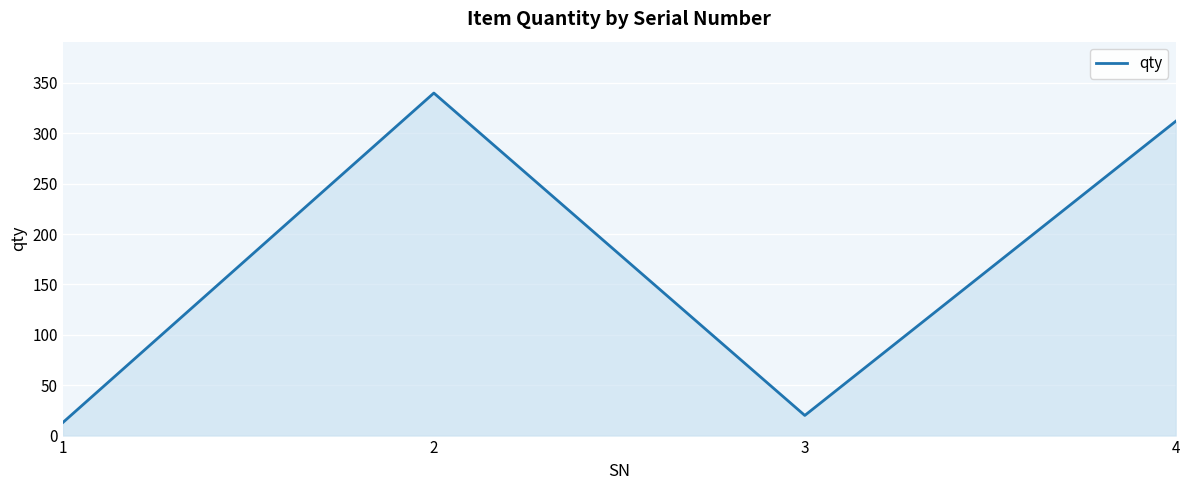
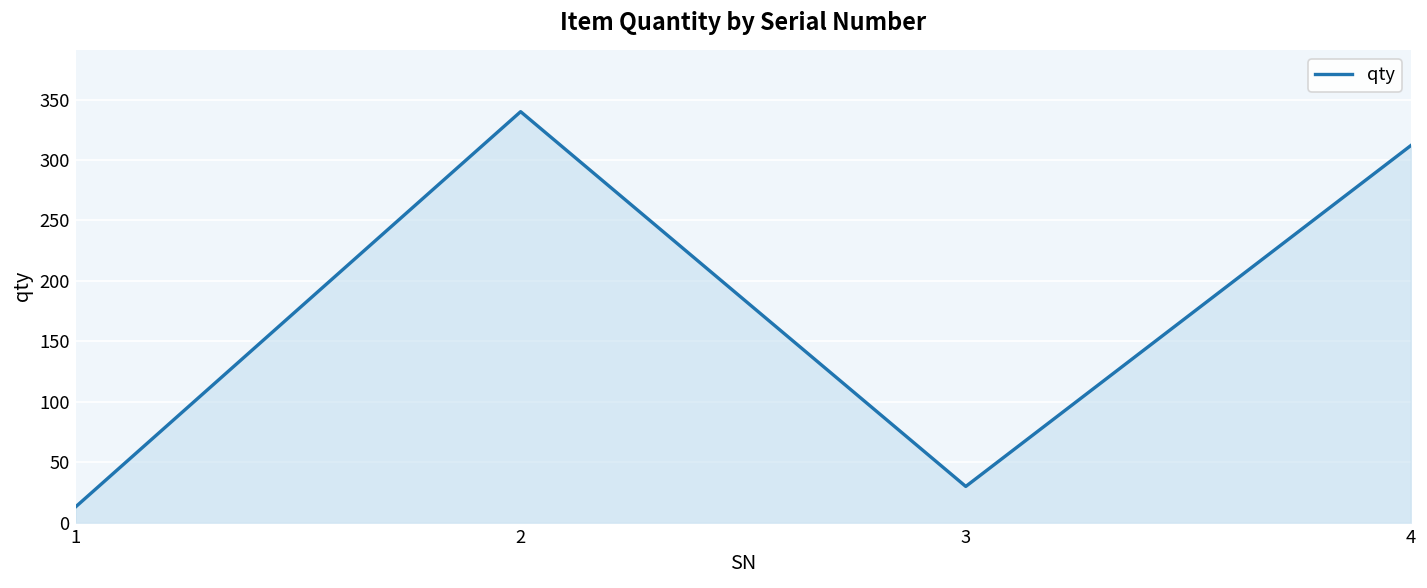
3: 20 -> 30
